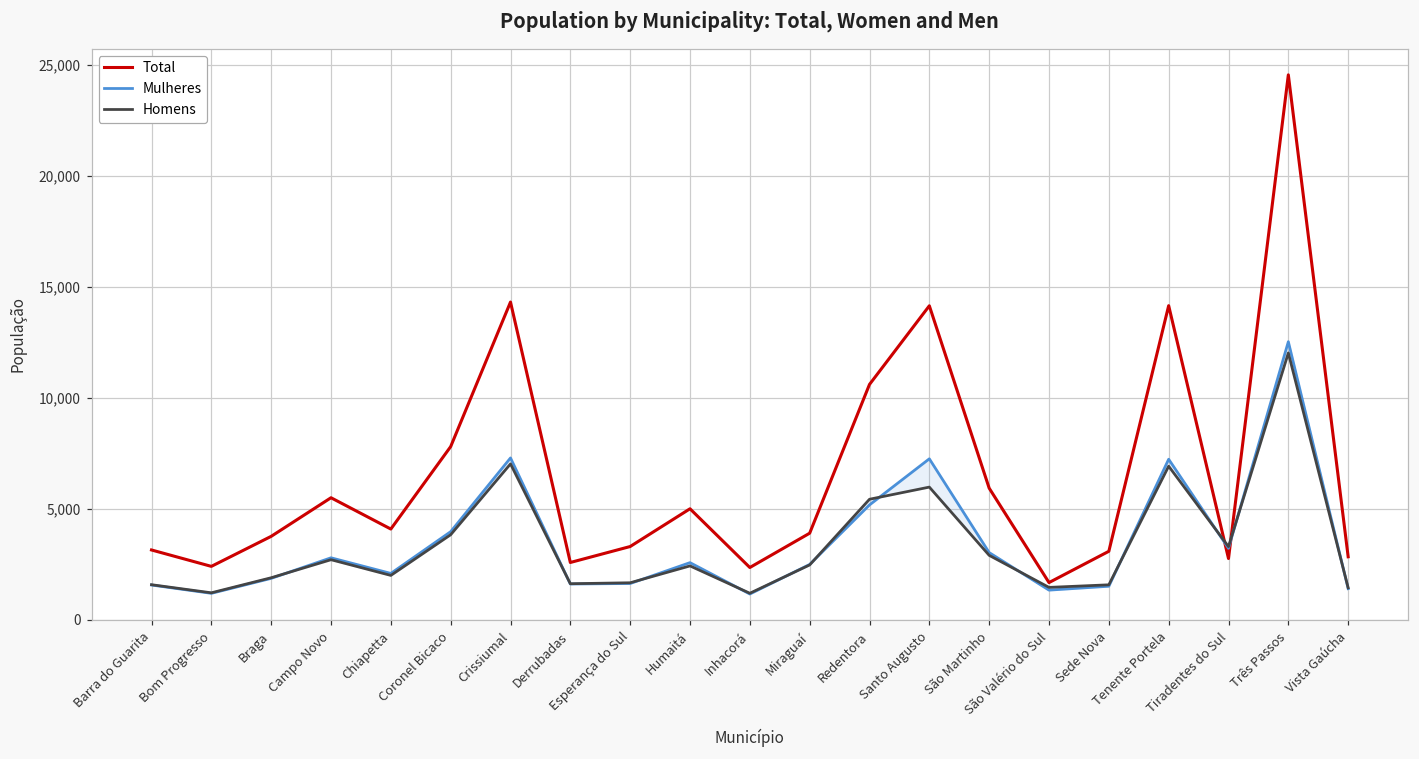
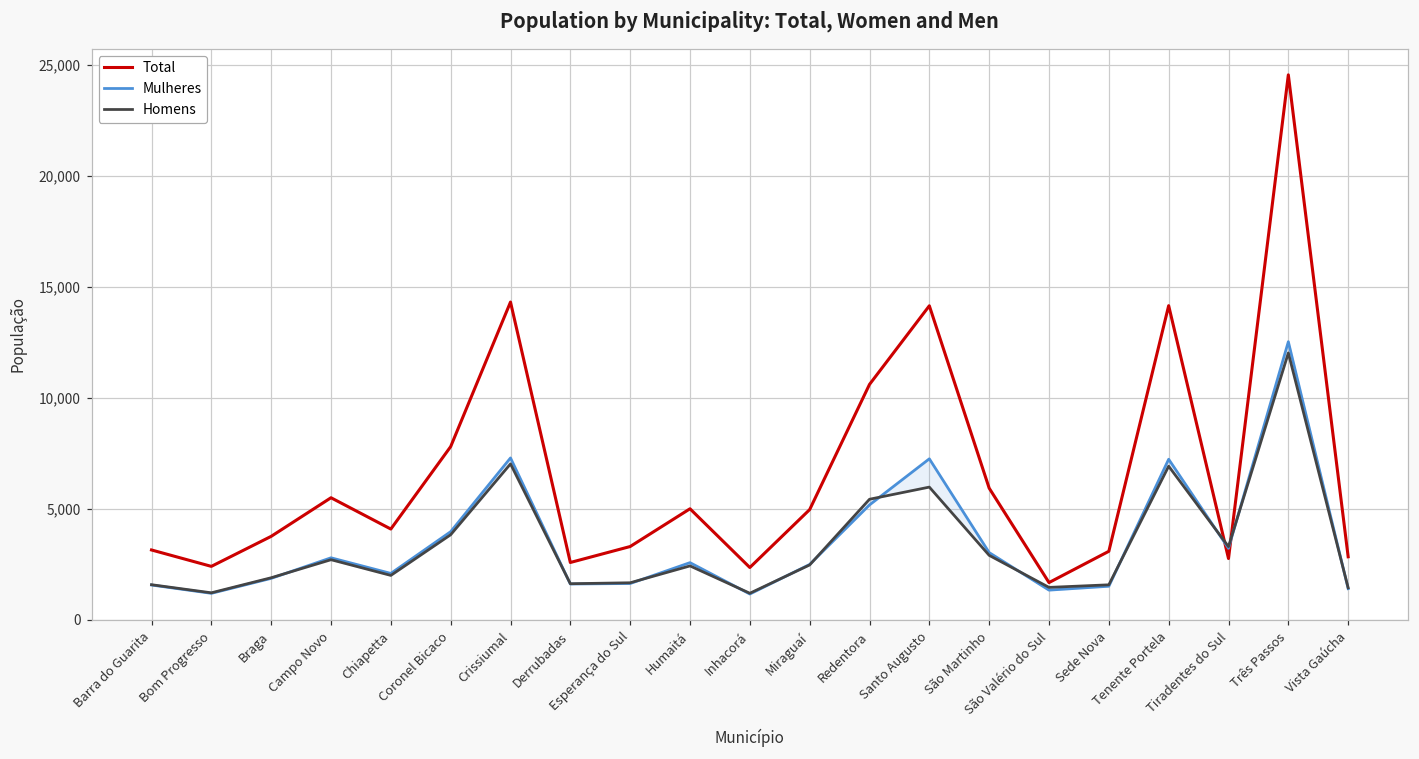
Total, Miraguaí: 3,900 -> 5,000
